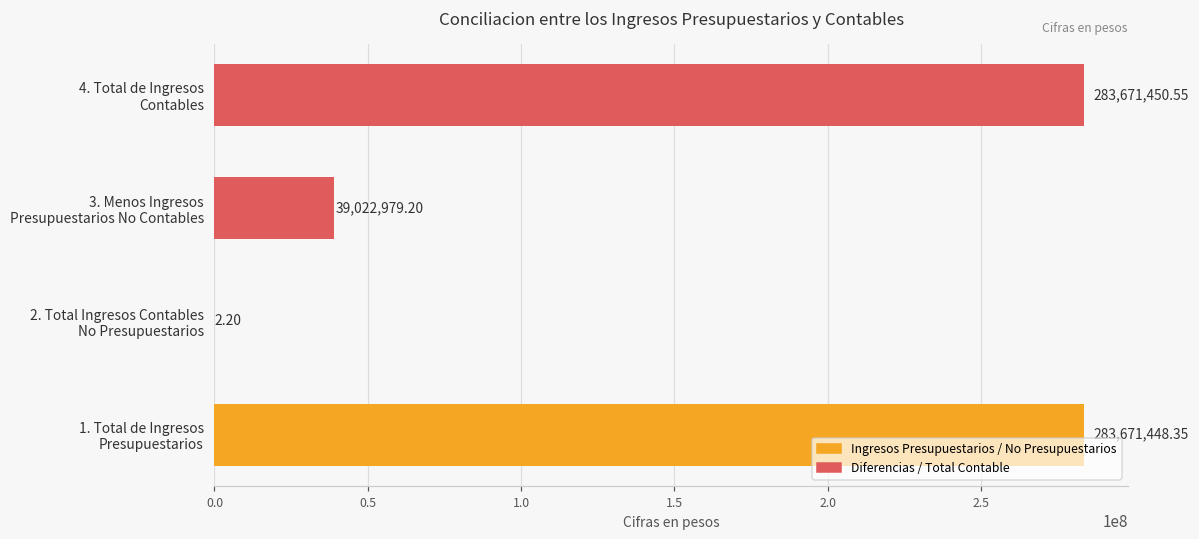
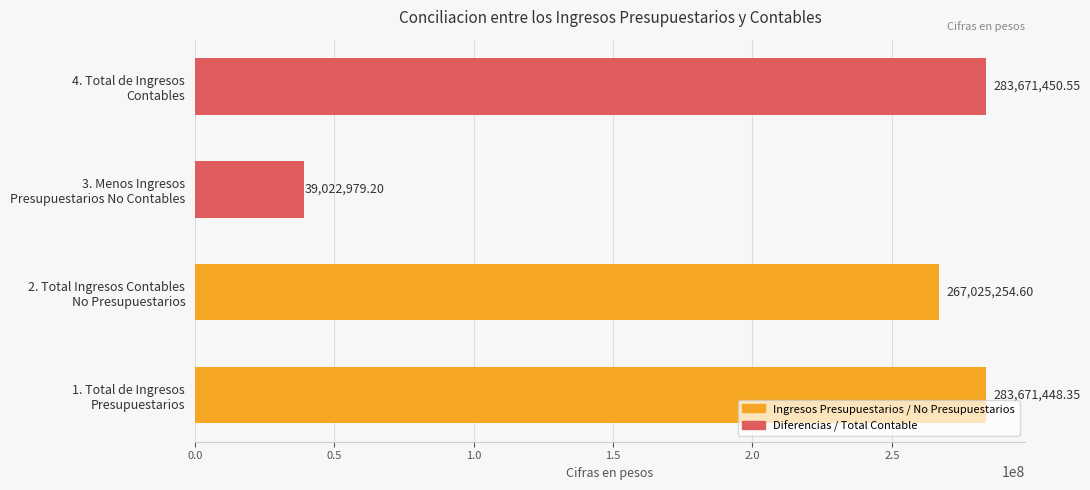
2. Total Ingresos Contables No Presupuestarios: 2.20 -> 267,025,254.60
